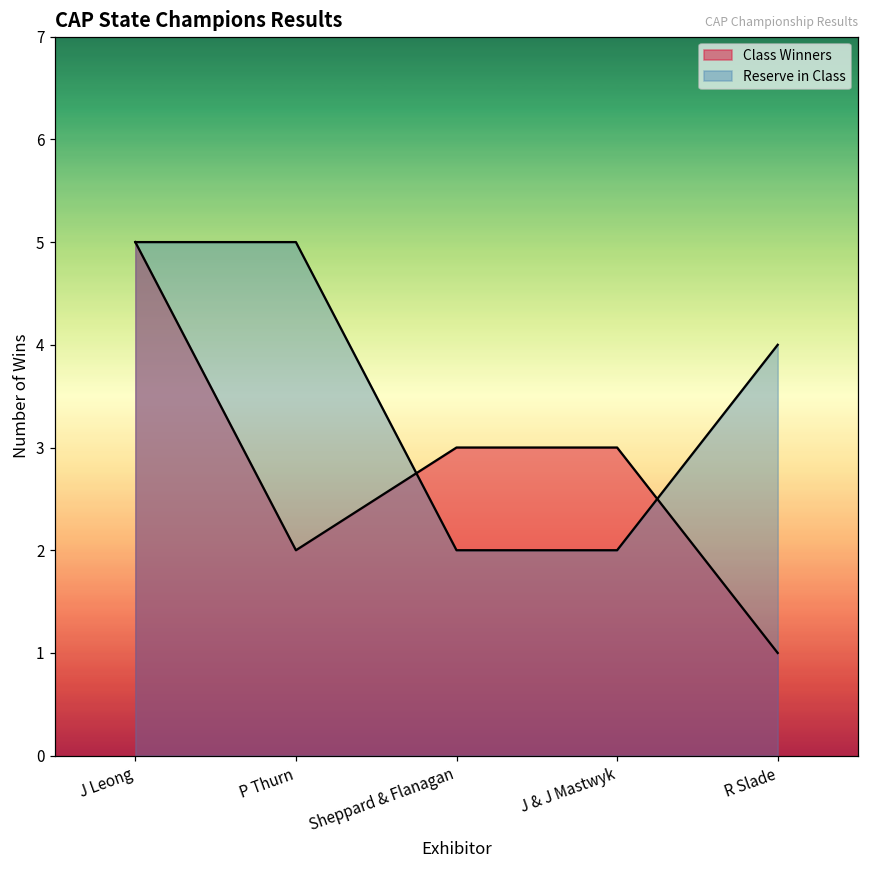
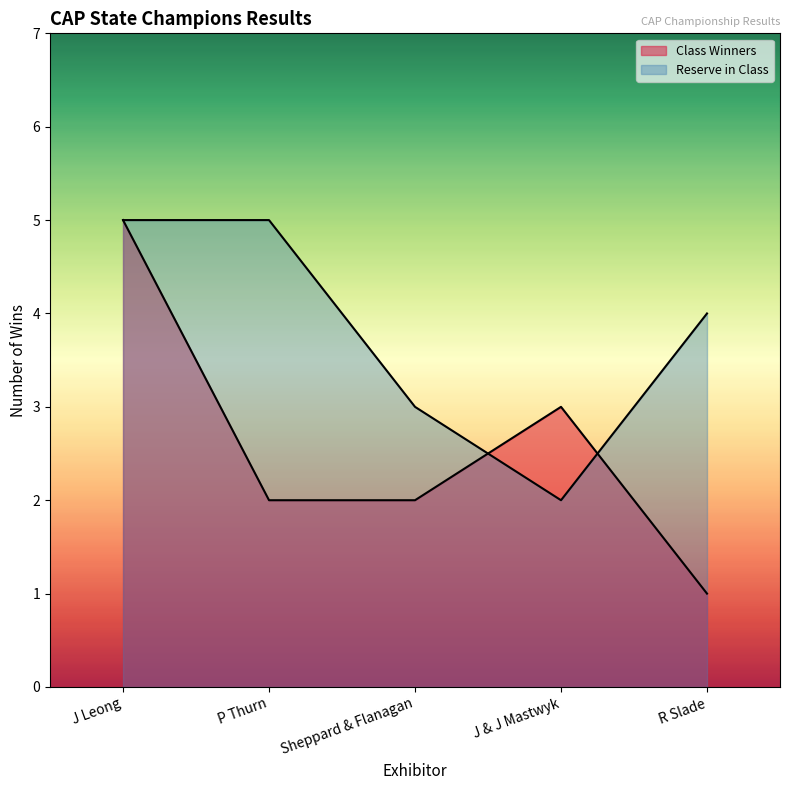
Class Winners, Sheppard & Flanagan: 3 -> 2
Reserve in Class, Sheppard & Flanagan: 2 -> 3
